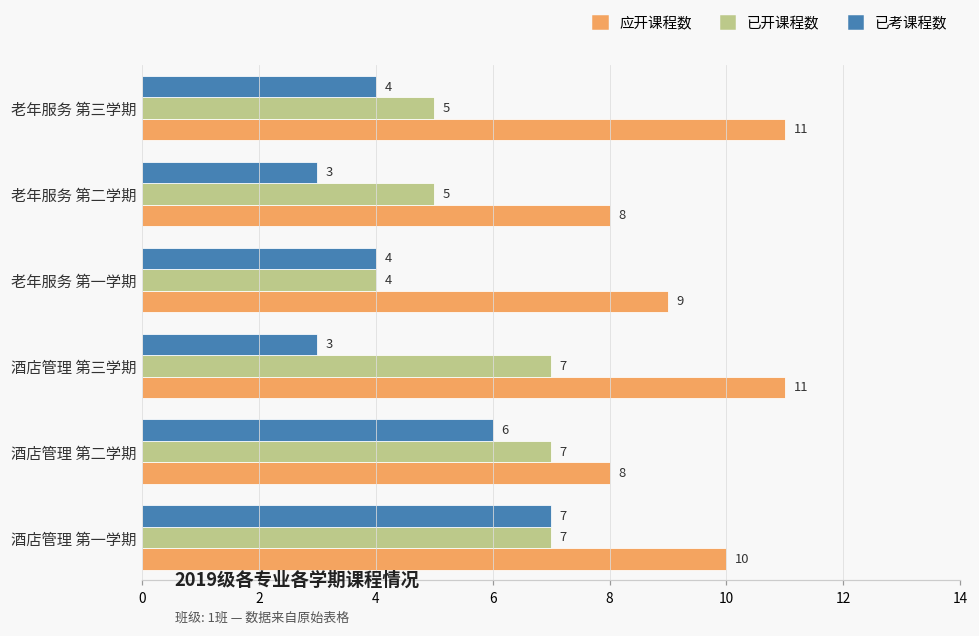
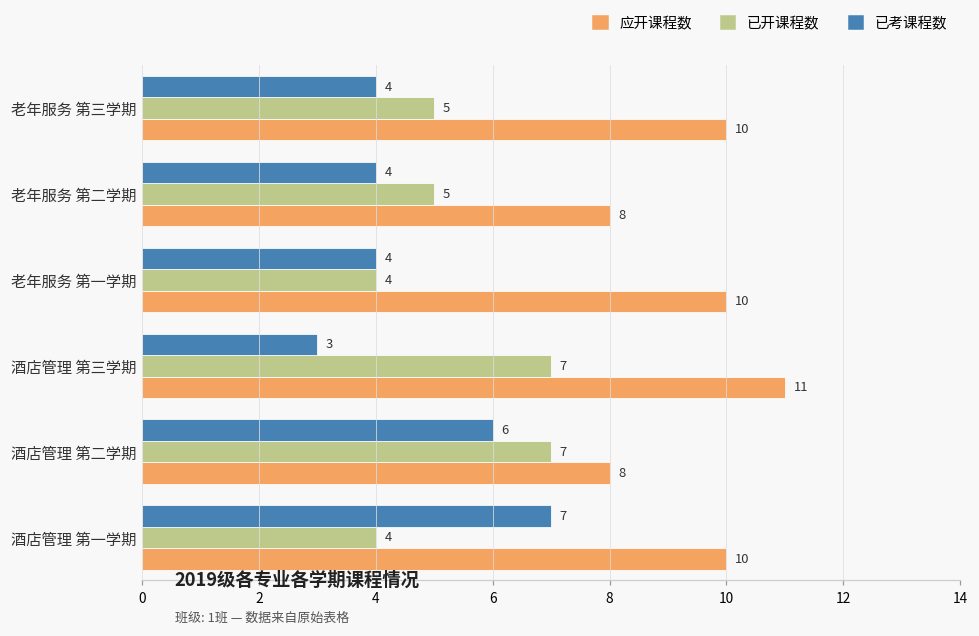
应开课程数, 老年服务 第三学期: 11 -> 10
已考课程数, 老年服务 第二学期: 3 -> 4
应开课程数, 老年服务 第一学期: 9 -> 10
已开课程数, 酒店管理 第一学期: 7 -> 4
